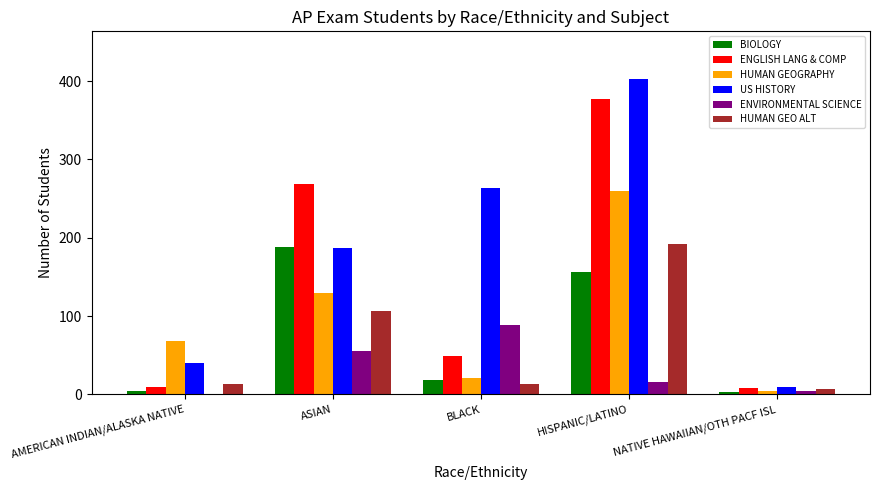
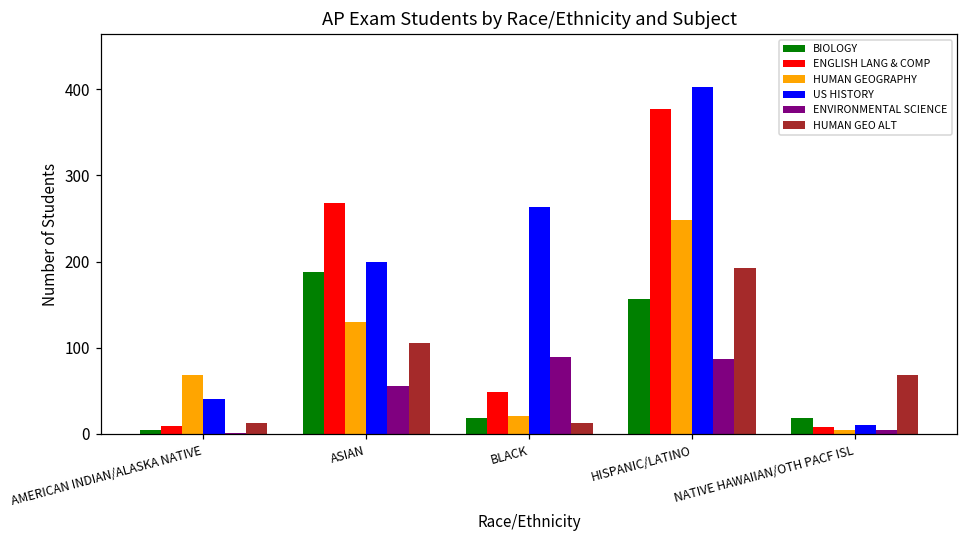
US HISTORY, ASIAN: 190 -> 200
HUMAN GEOGRAPHY, HISPANIC/LATINO: 260 -> 250
ENVIRONMENTAL SCIENCE, HISPANIC/LATINO: 20 -> 90
BIOLOGY, NATIVE HAWAIIAN/OTH PACF ISL: 0 -> 20
HUMAN GEO ALT, NATIVE HAWAIIAN/OTH PACF ISL: 10 -> 70
